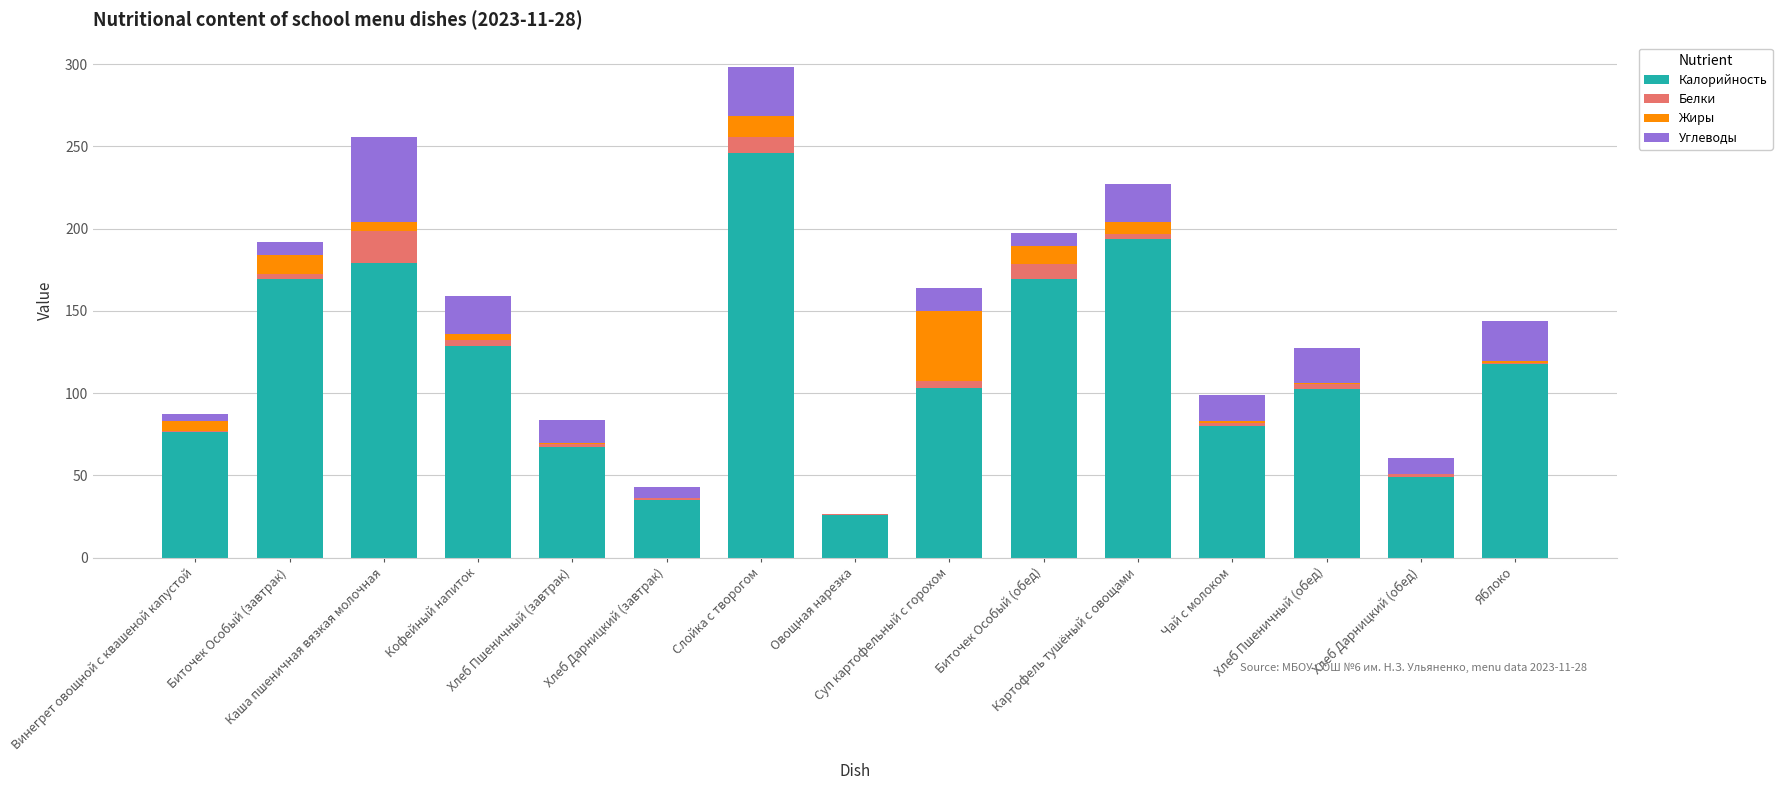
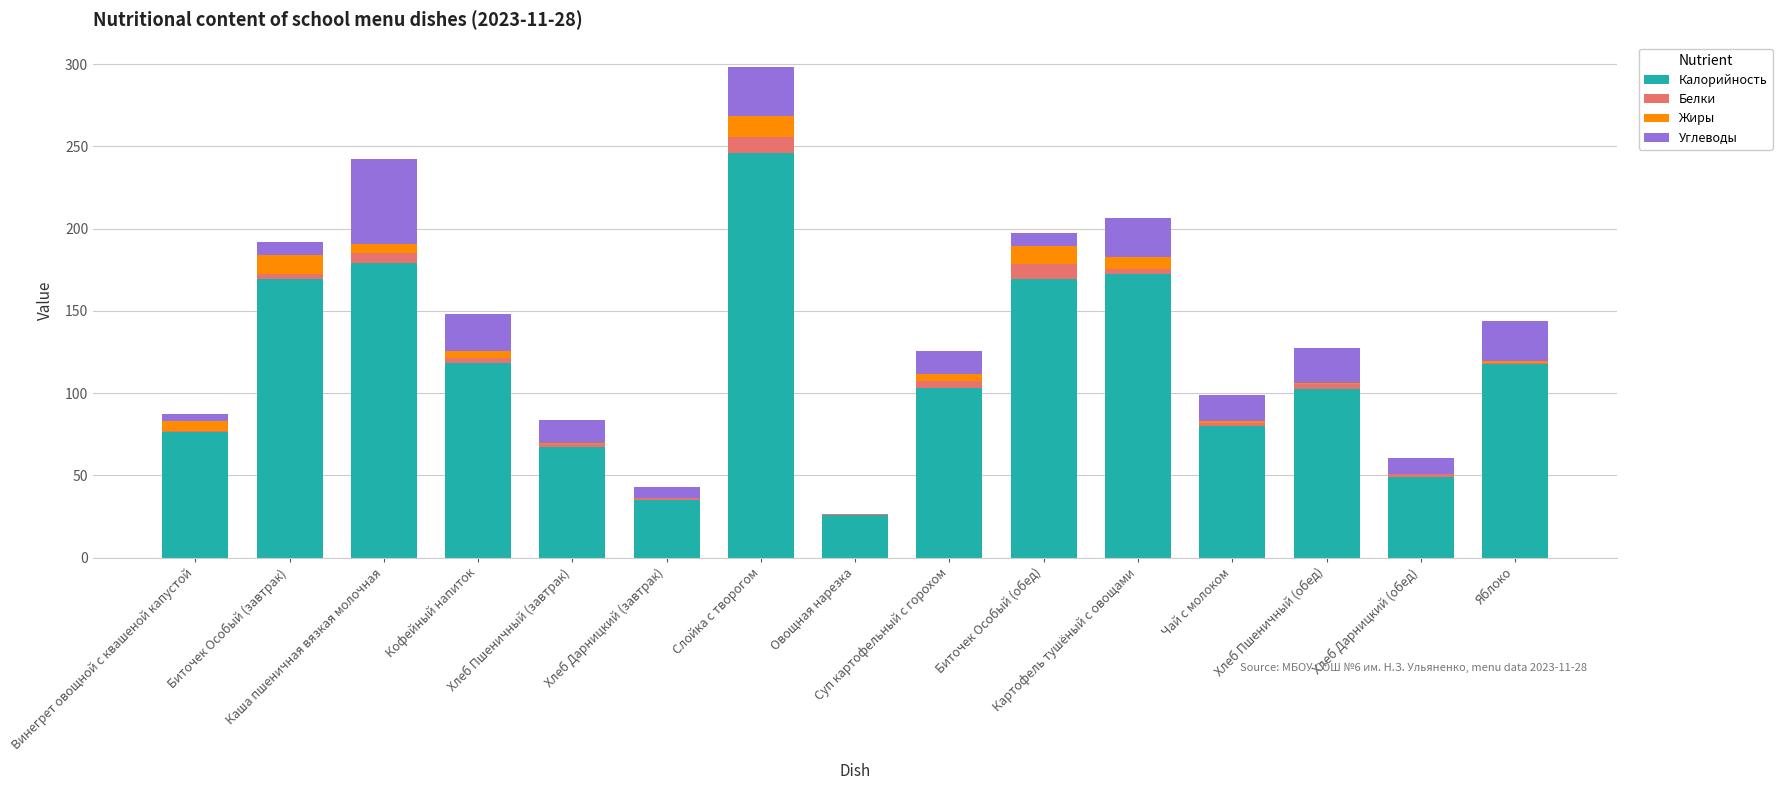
Белки, Каша пшеничная вязкая молочная: 19 -> 6
Калорийность, Кофейный напиток: 129 -> 118
Жиры, Суп картофельный с горохом: 42 -> 4
Калорийность, Картофель тушёный с овощами: 193 -> 172
